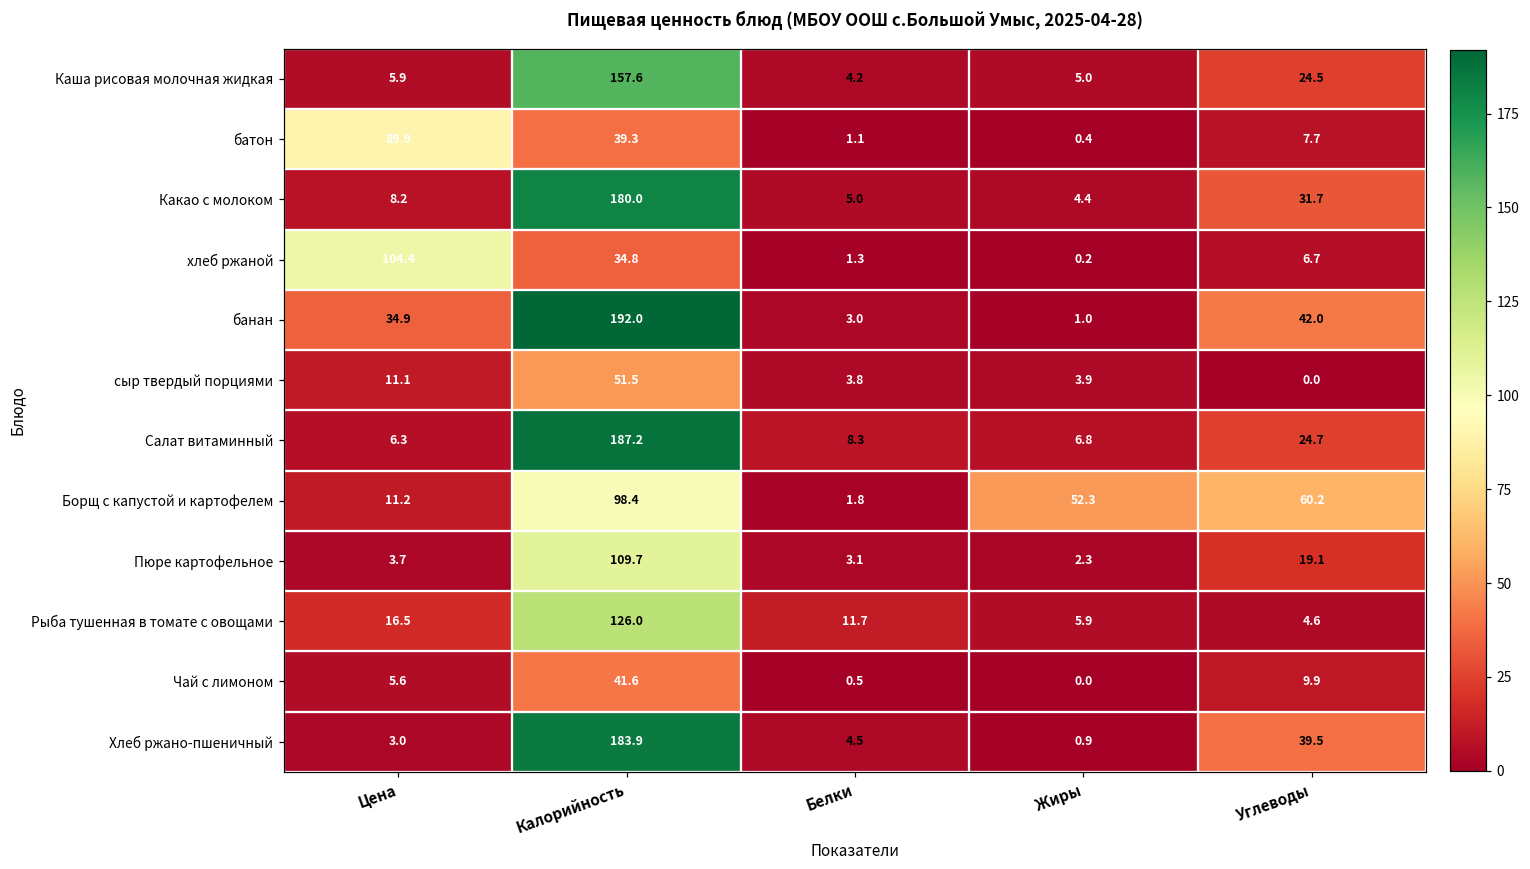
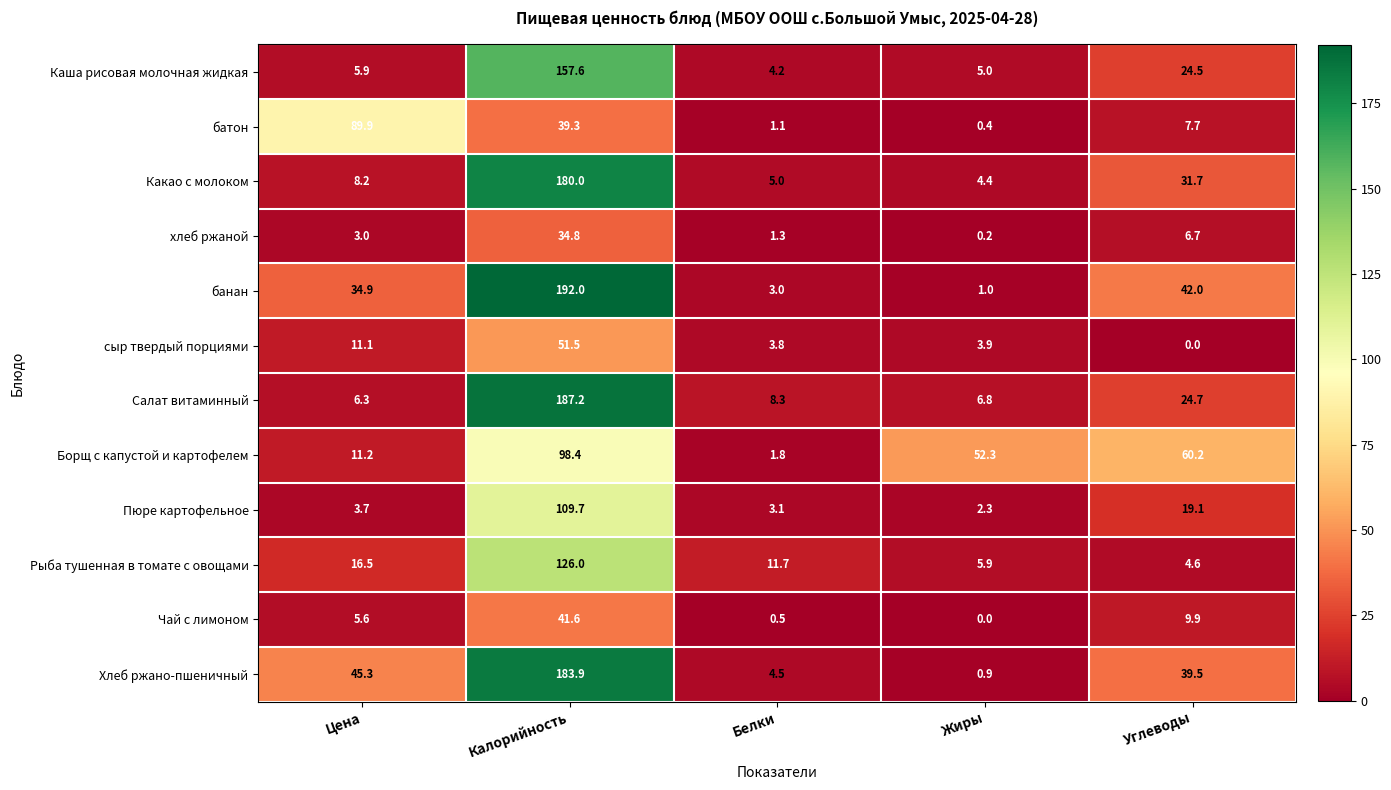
хлеб ржаной, Цена: 104.4 -> 3.0
Хлеб ржано-пшеничный, Цена: 3.0 -> 45.3
